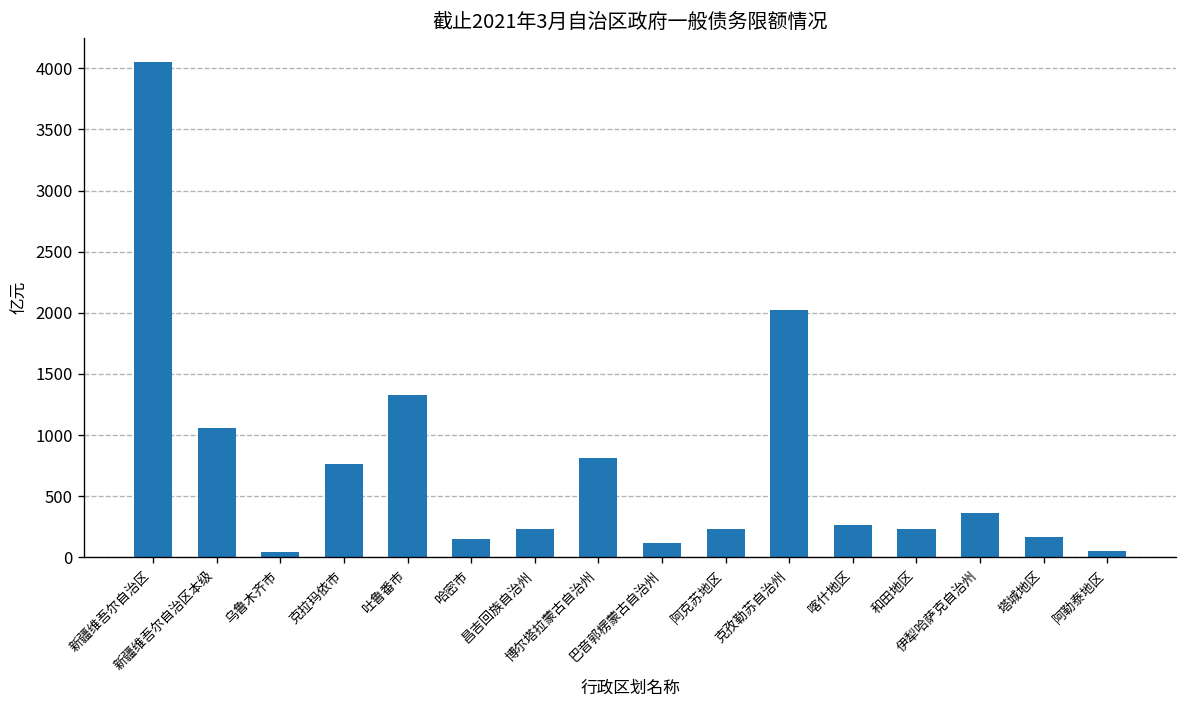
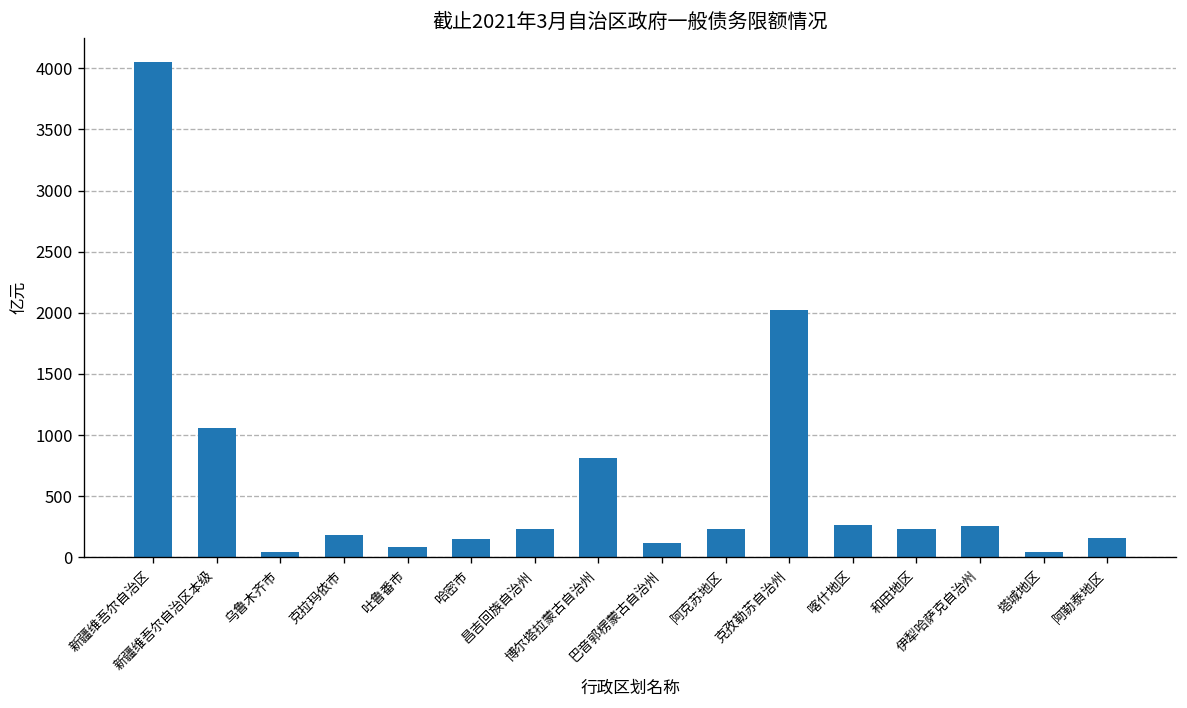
克拉玛依市: 770 -> 180
吐鲁番市: 1330 -> 80
伊犁哈萨克自治州: 360 -> 250
塔城地区: 160 -> 40
阿勒泰地区: 50 -> 160
